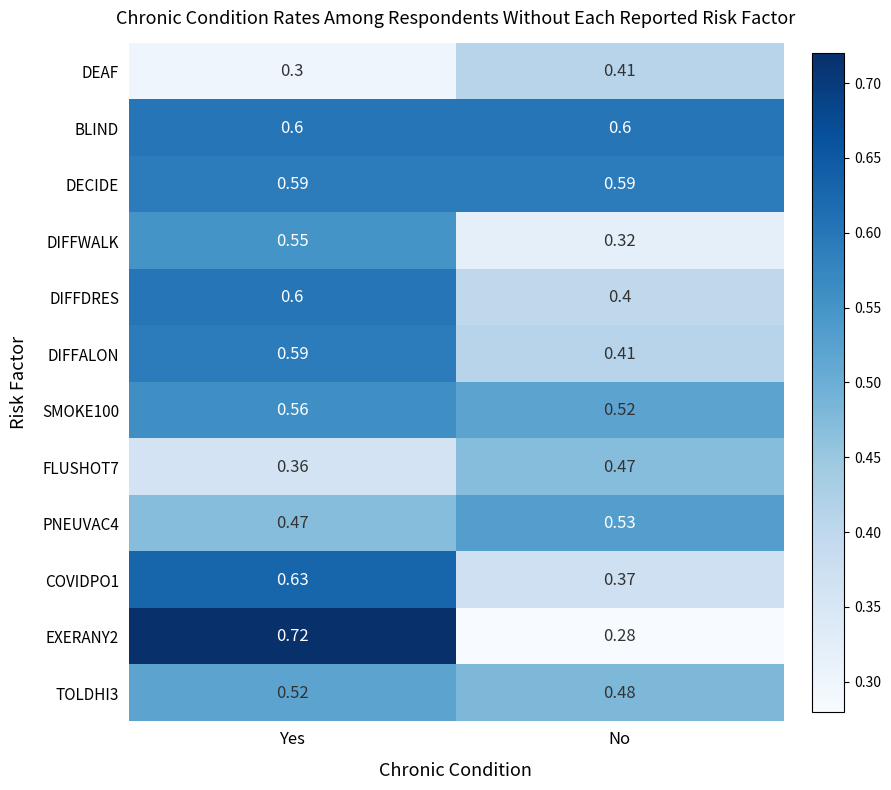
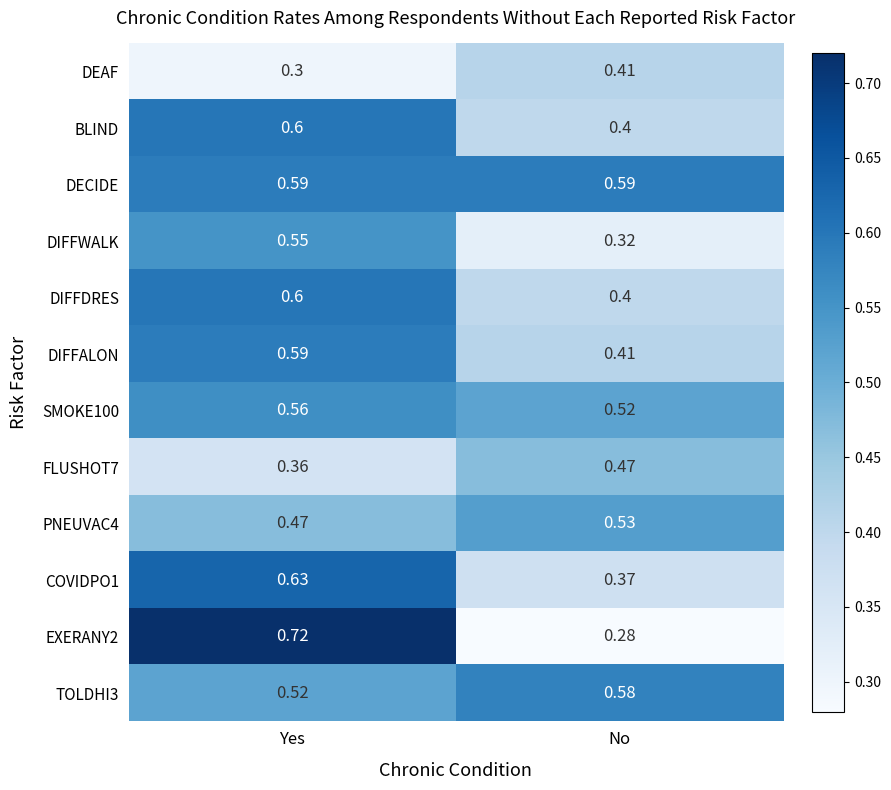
BLIND, No: 0.6 -> 0.4
TOLDHI3, No: 0.48 -> 0.58
